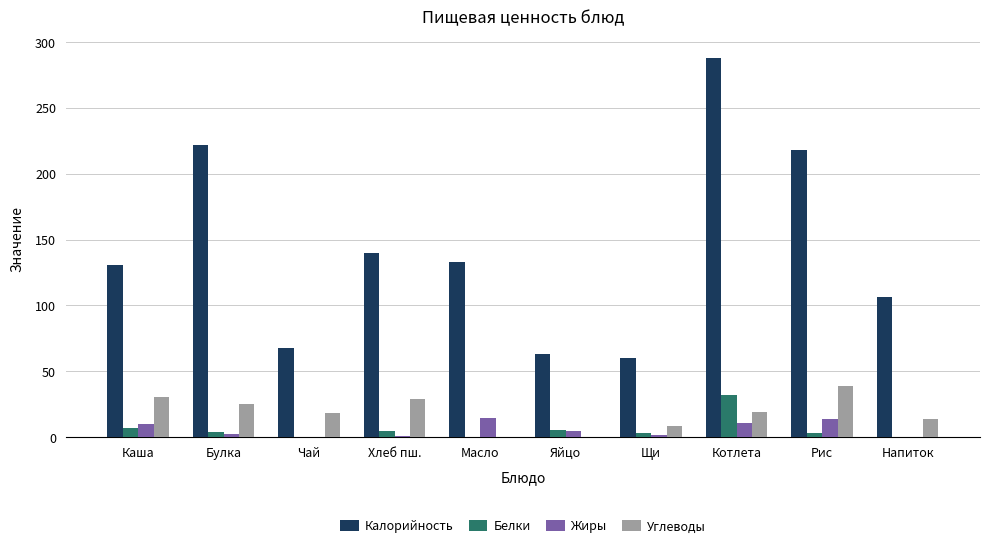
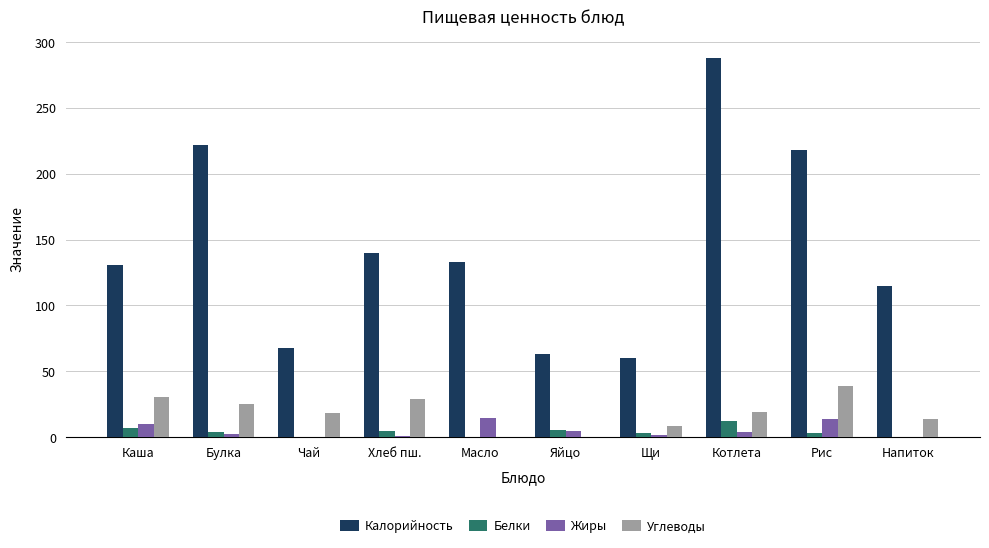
Белки, Котлета: 32 -> 12
Жиры, Котлета: 11 -> 4
Калорийность, Напиток: 106 -> 115
